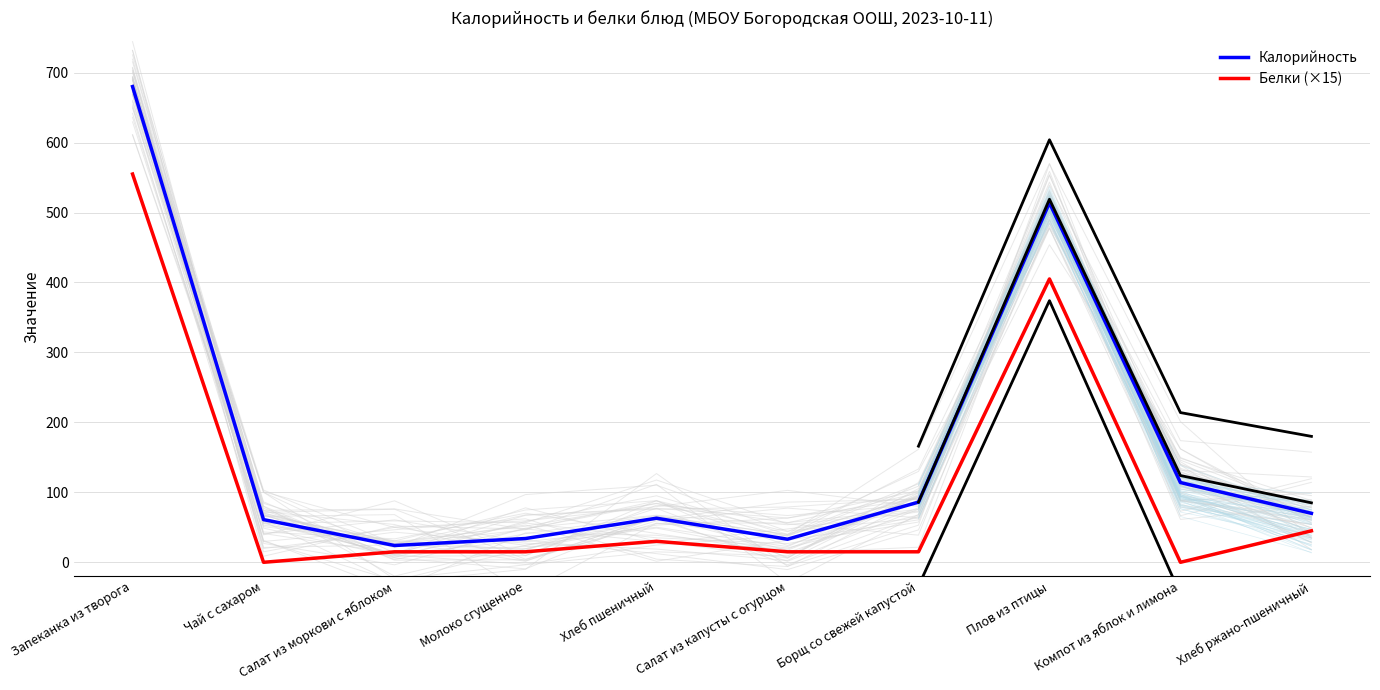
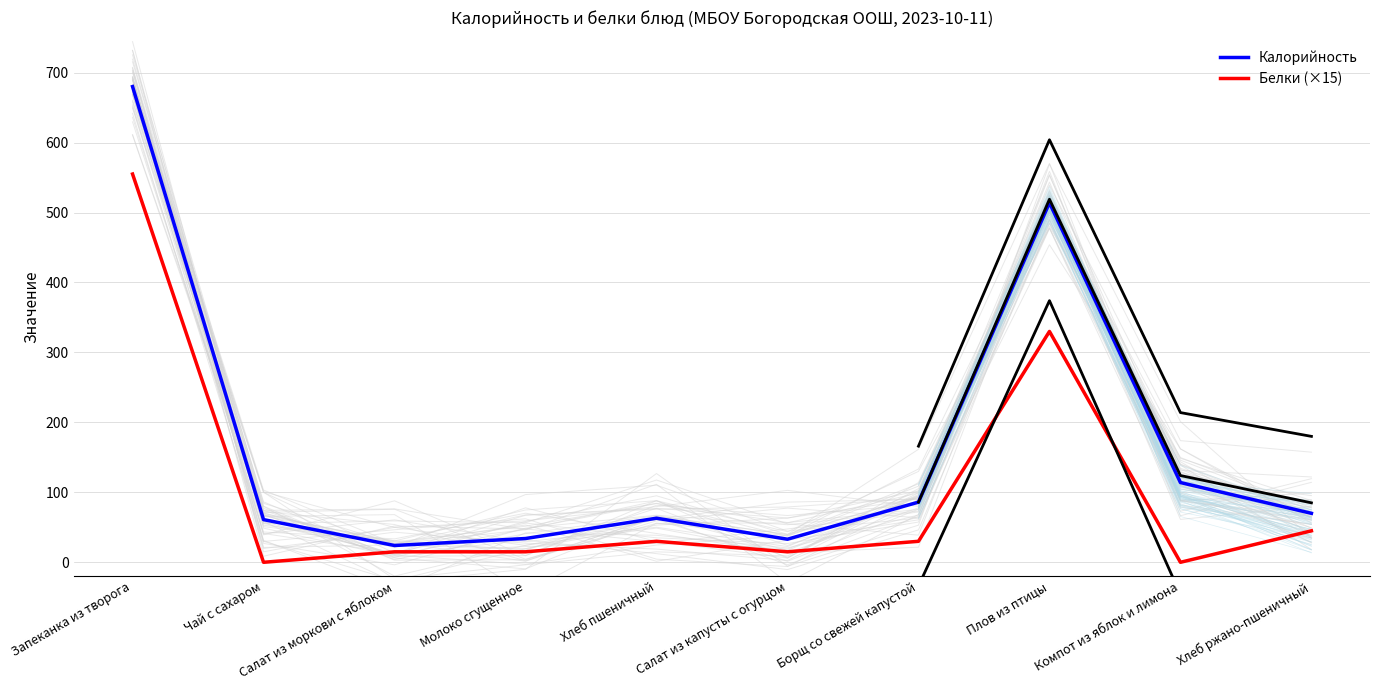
Белки (×15), Борщ со свежей капустой: 20 -> 30
Белки (×15), Плов из птицы: 410 -> 330
